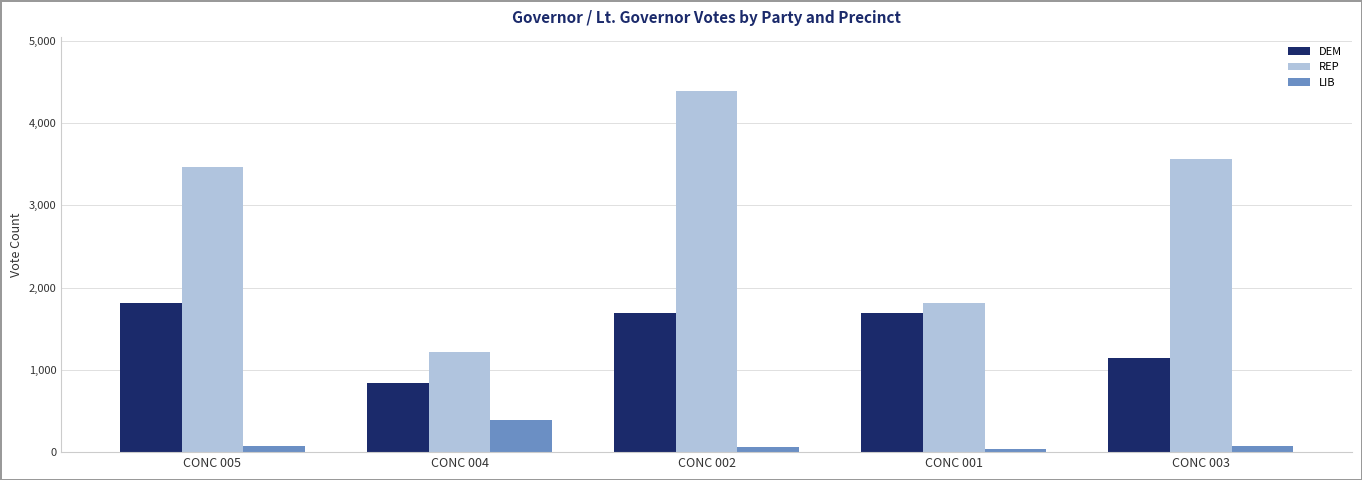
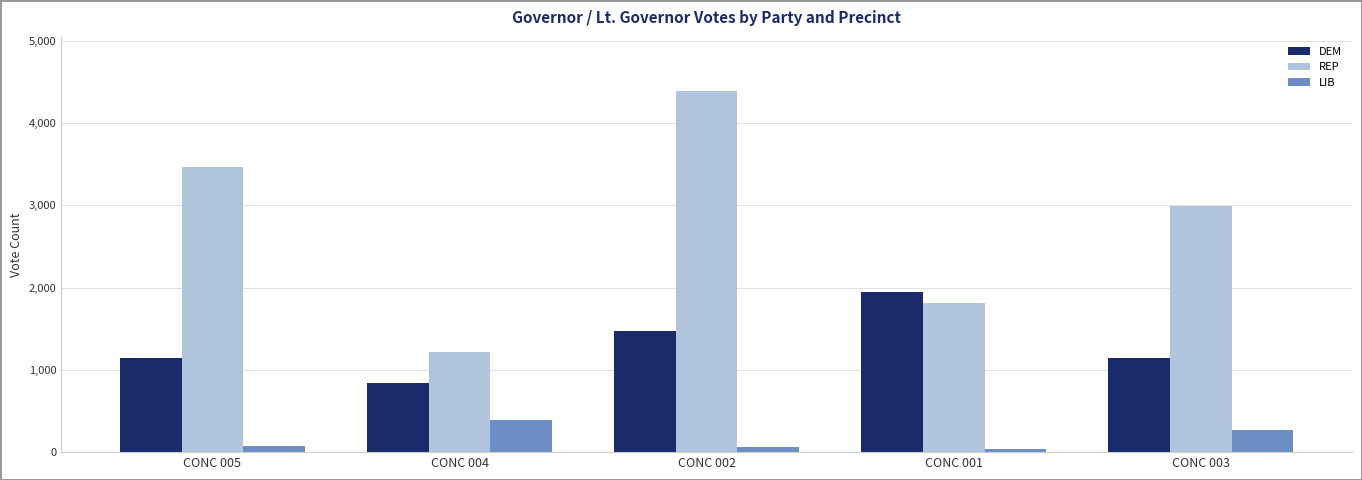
DEM, CONC 005: 1,800 -> 1,100
DEM, CONC 002: 1,700 -> 1,500
DEM, CONC 001: 1,700 -> 1,900
REP, CONC 003: 3,600 -> 3,000
LIB, CONC 003: 100 -> 300
